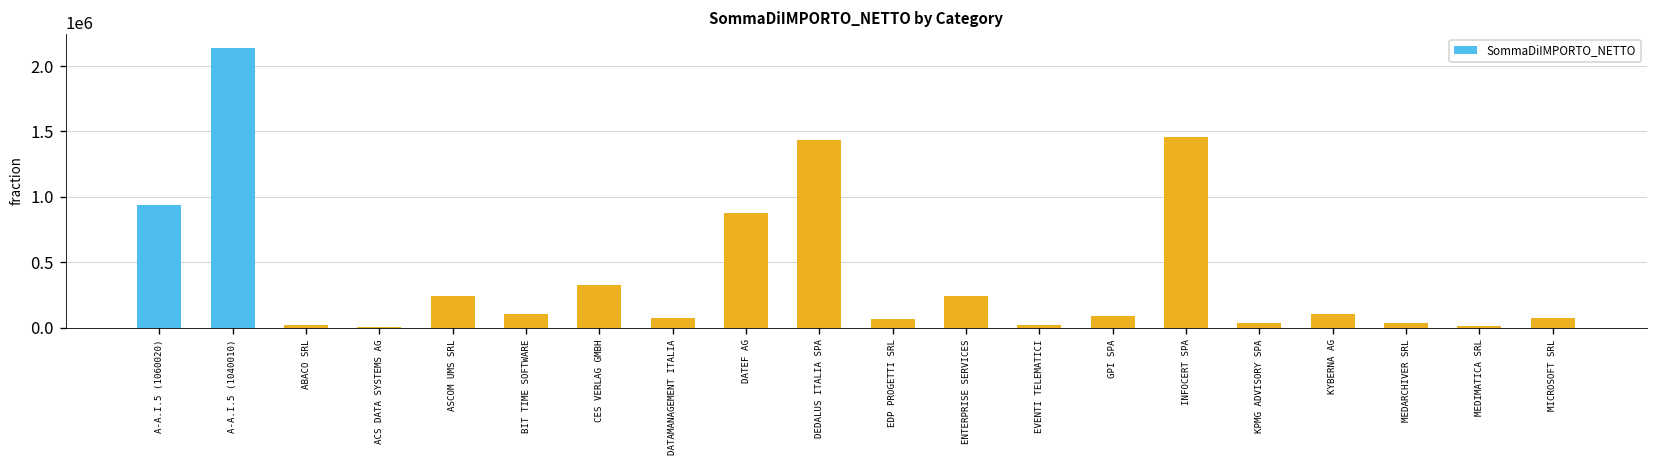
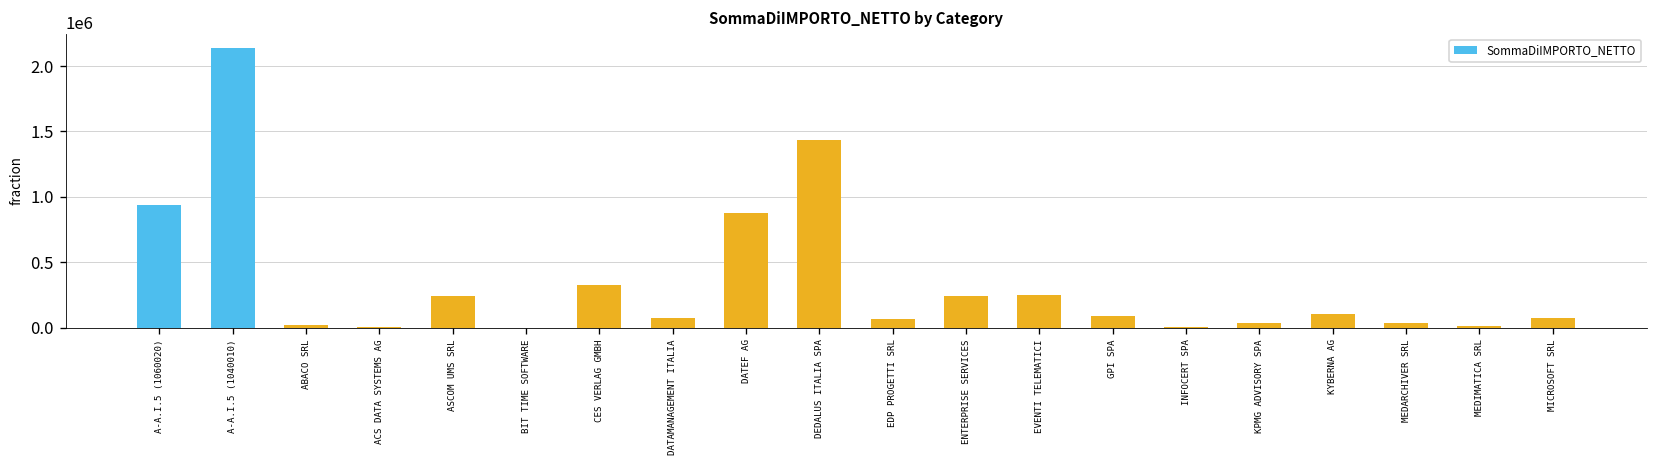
BIT TIME SOFTWARE: 110000 -> 0
EVENTI TELEMATICI: 20000 -> 250000
INFOCERT SPA: 1460000 -> 0
